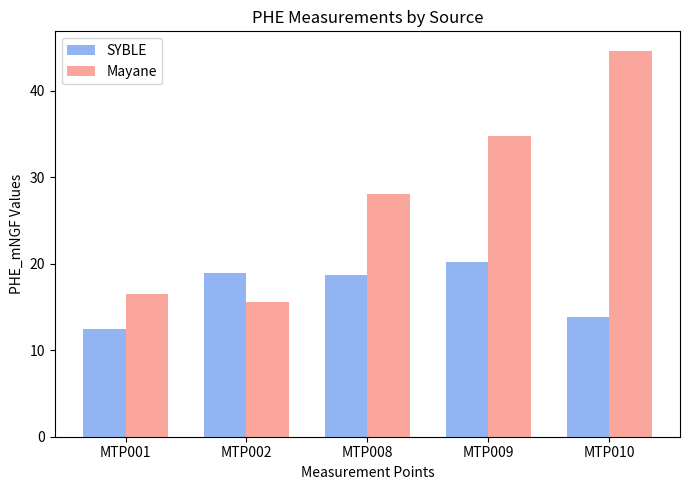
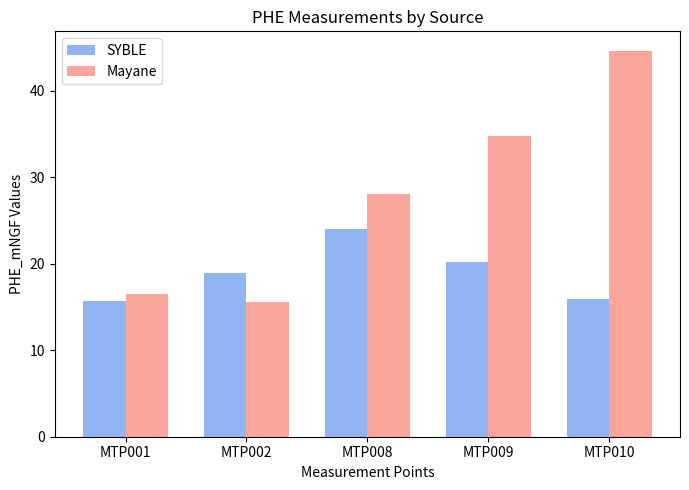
SYBLE, MTP001: 13 -> 16
SYBLE, MTP008: 19 -> 24
SYBLE, MTP010: 14 -> 16
